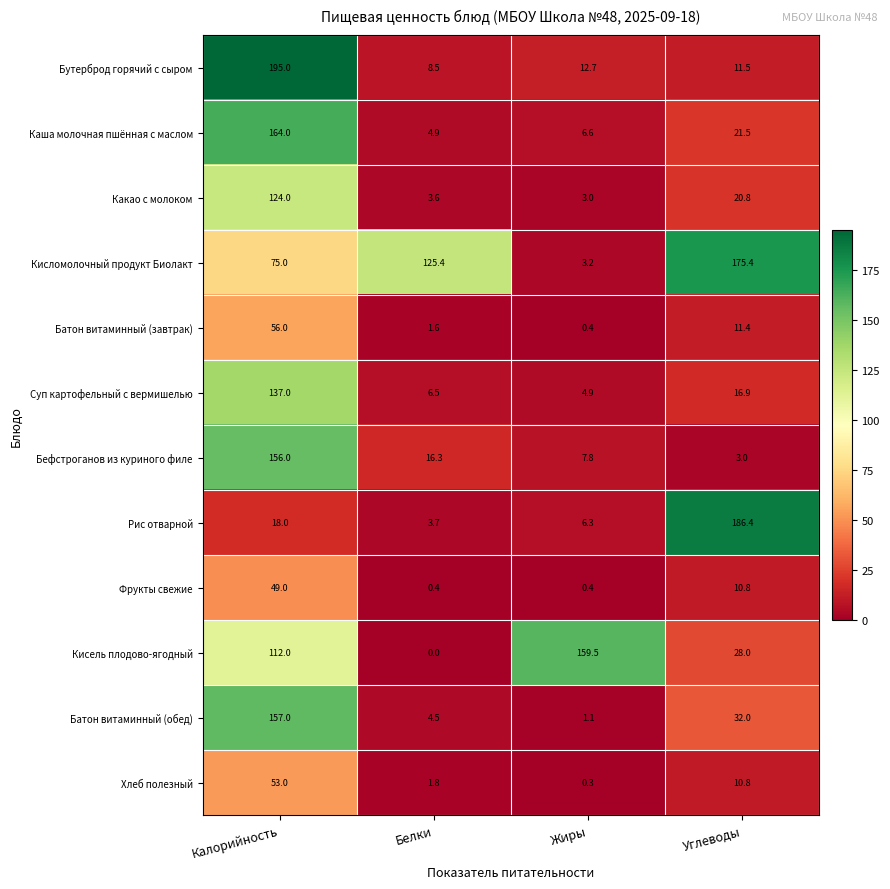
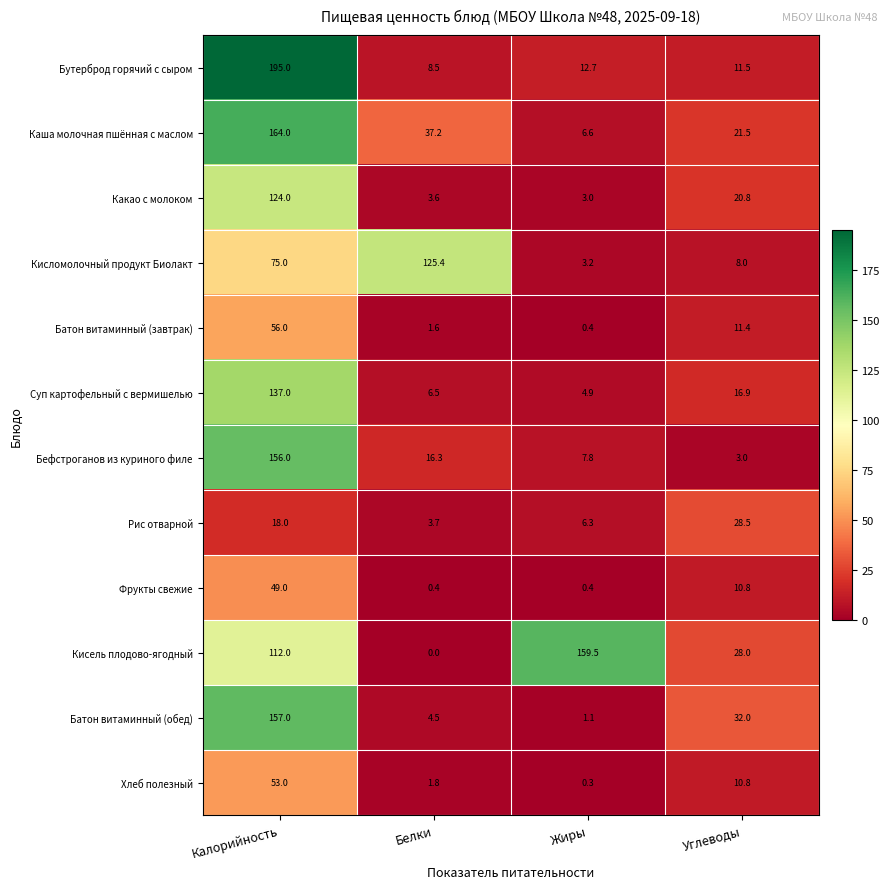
Каша молочная пшённая с маслом, Белки: 4.9 -> 37.2
Кисломолочный продукт Биолакт, Углеводы: 175.4 -> 8.0
Рис отварной, Углеводы: 186.4 -> 28.5
